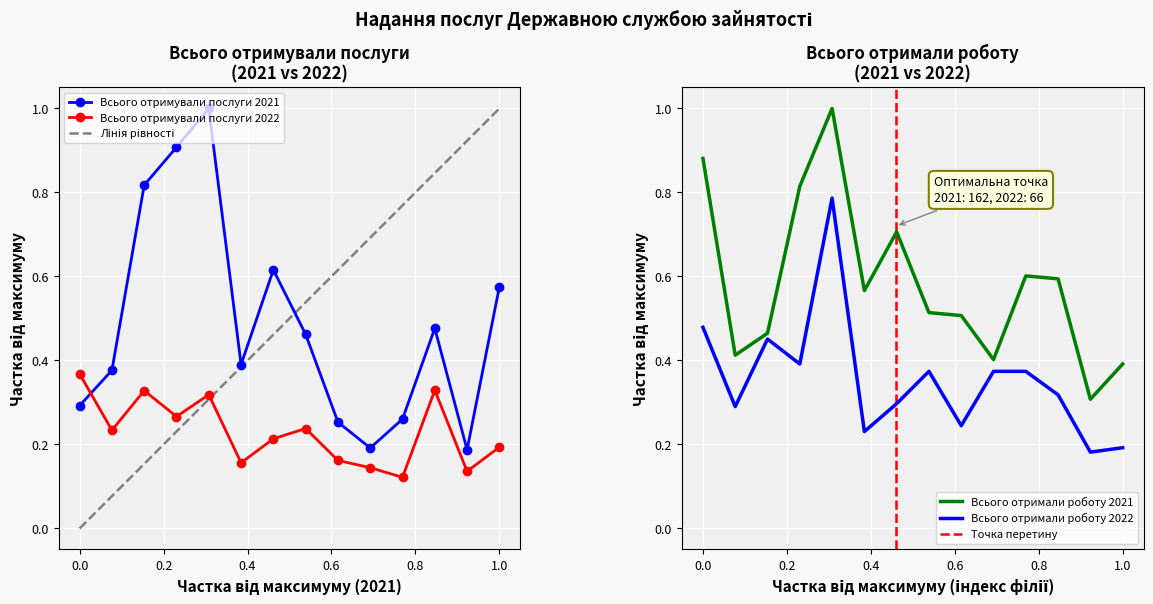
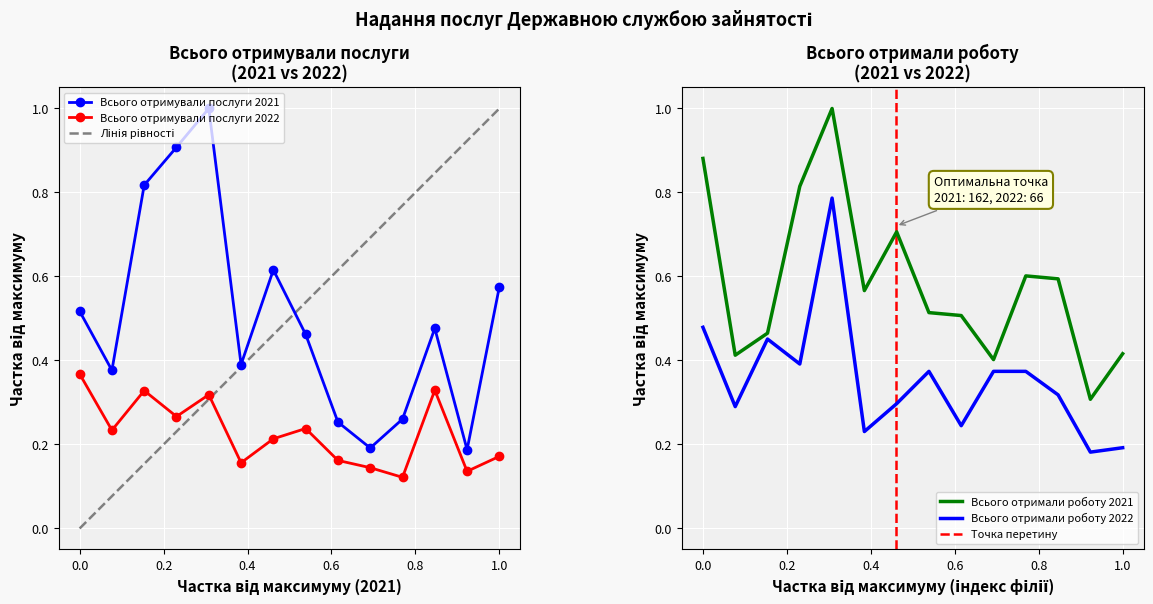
Всього отримували послуги (2021 vs 2022), Всього отримували послуги 2021, 0.0: 0.29 -> 0.52
Всього отримували послуги (2021 vs 2022), Всього отримували послуги 2022, 1.0: 0.19 -> 0.17
Всього отримали роботу (2021 vs 2022), Всього отримали роботу 2021, 1.0: 0.39 -> 0.42
